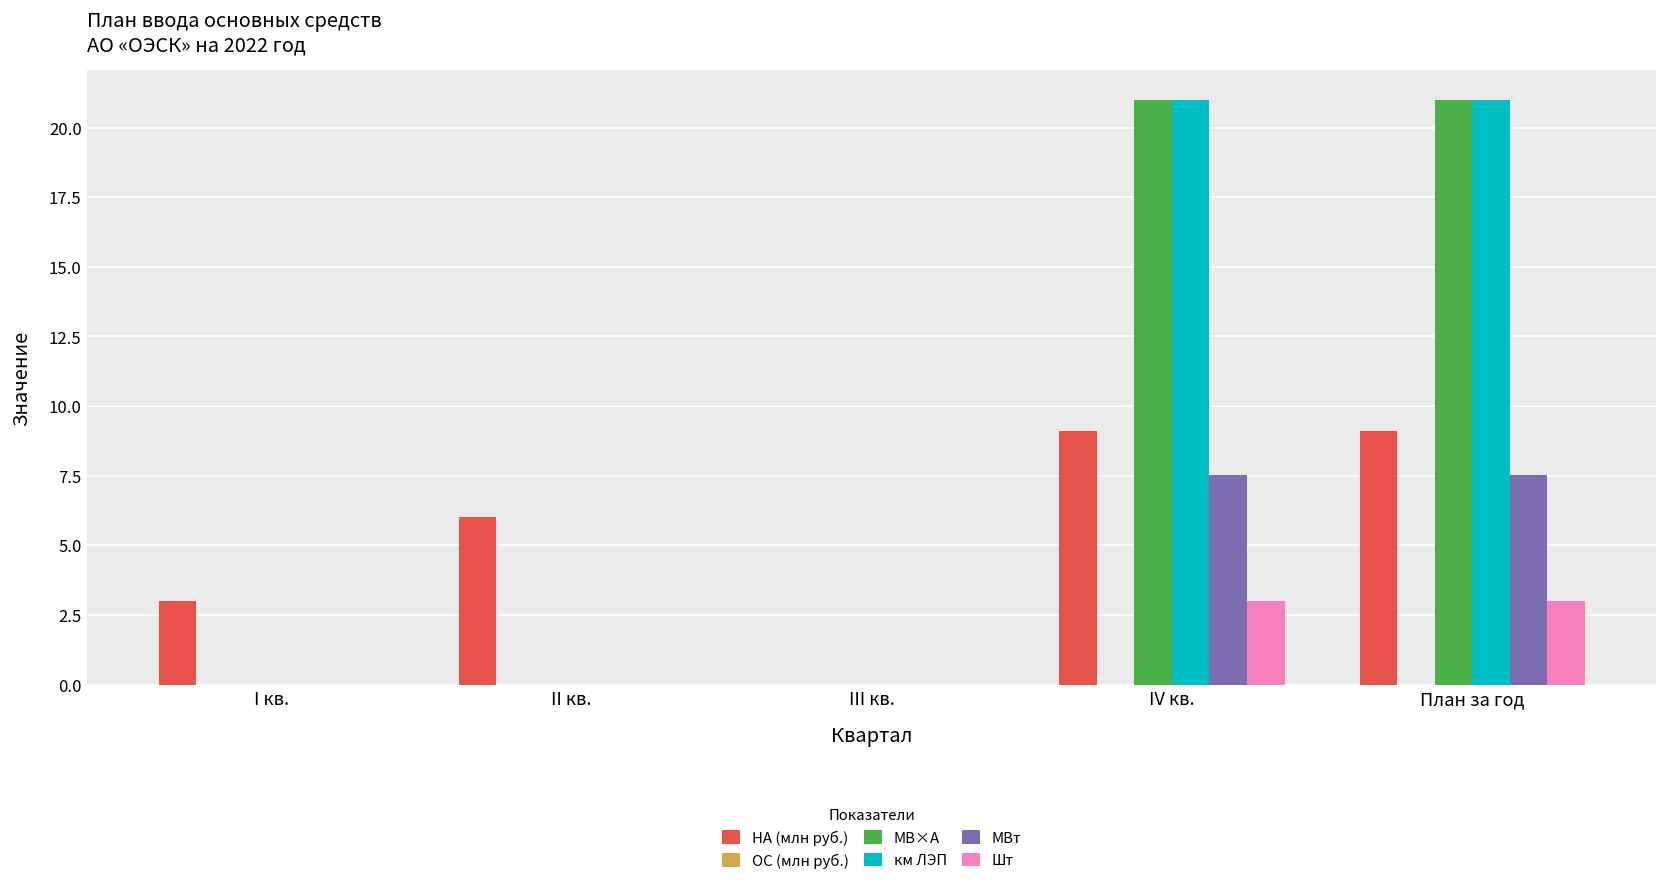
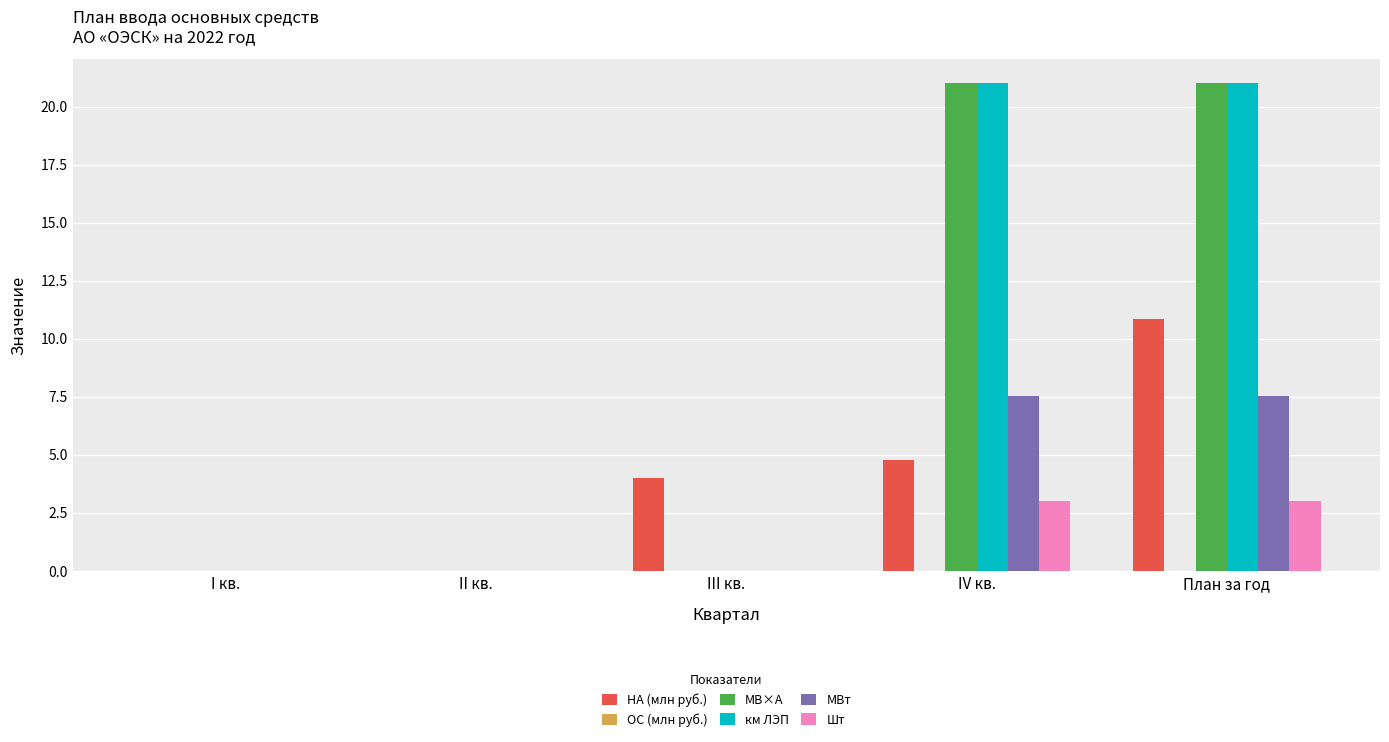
НА (млн руб.), I кв.: 3 -> 0
НА (млн руб.), II кв.: 6 -> 0
НА (млн руб.), III кв.: 0 -> 4
НА (млн руб.), IV кв.: 9.1 -> 4.8
НА (млн руб.), План за год: 9.1 -> 10.9
